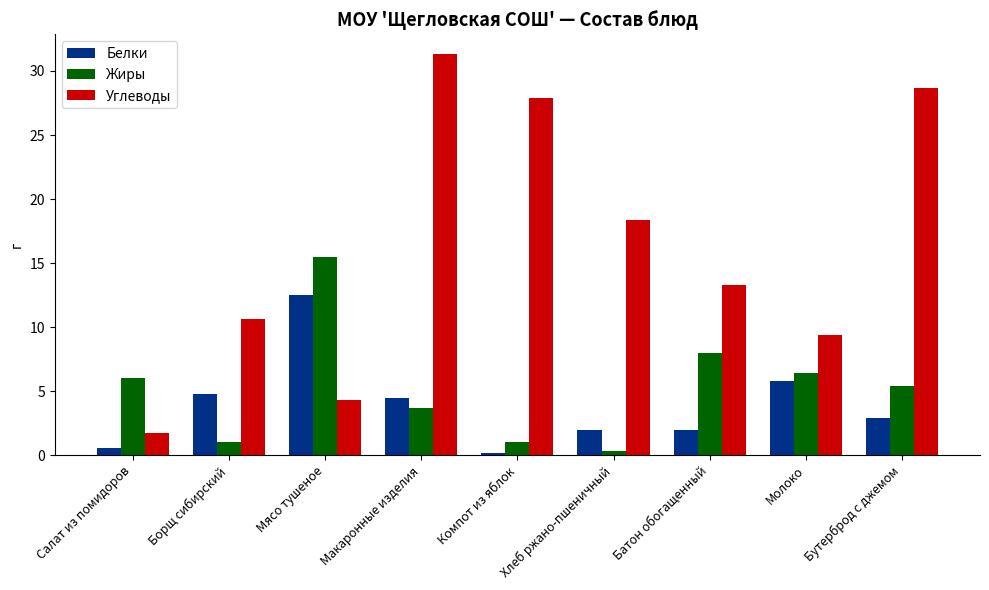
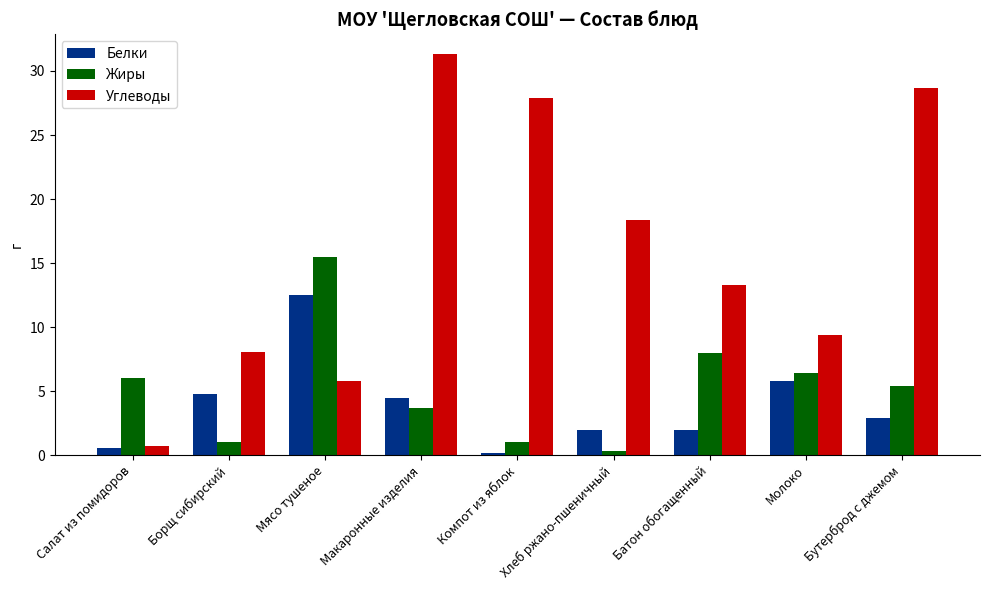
Углеводы, Салат из помидоров: 1.7 -> 0.7
Углеводы, Борщ сибирский: 10.6 -> 8.1
Углеводы, Мясо тушеное: 4.3 -> 5.8
